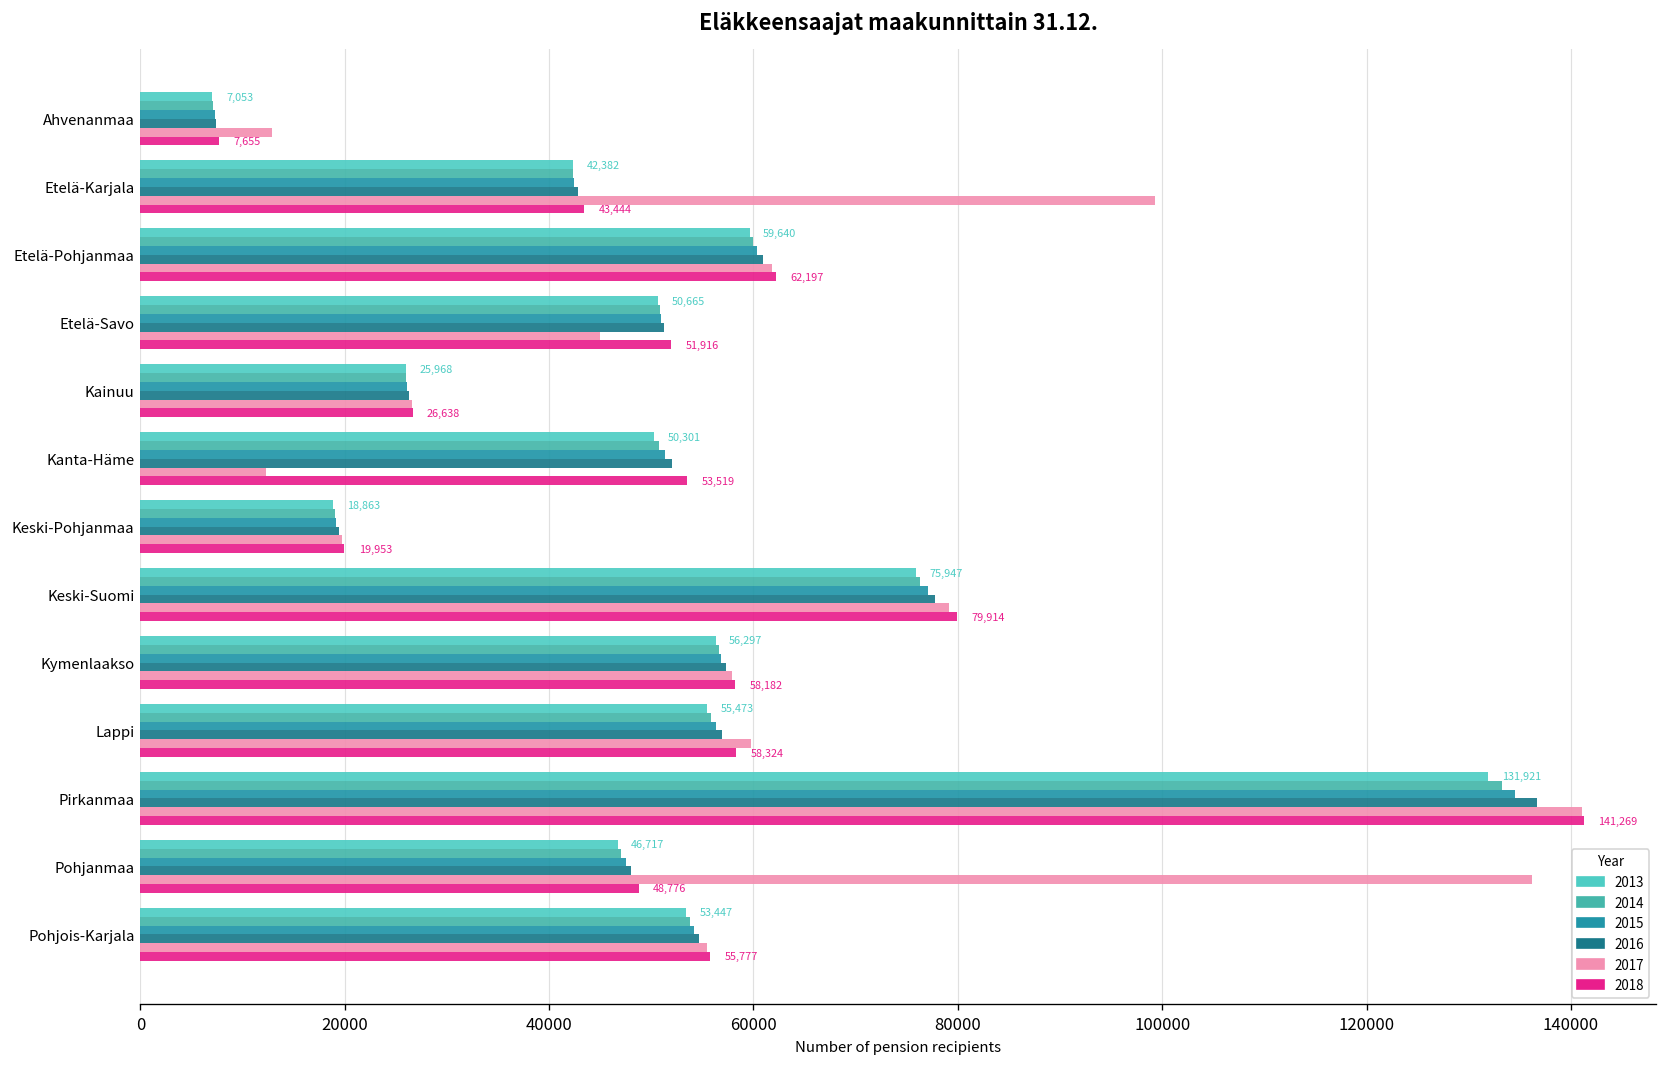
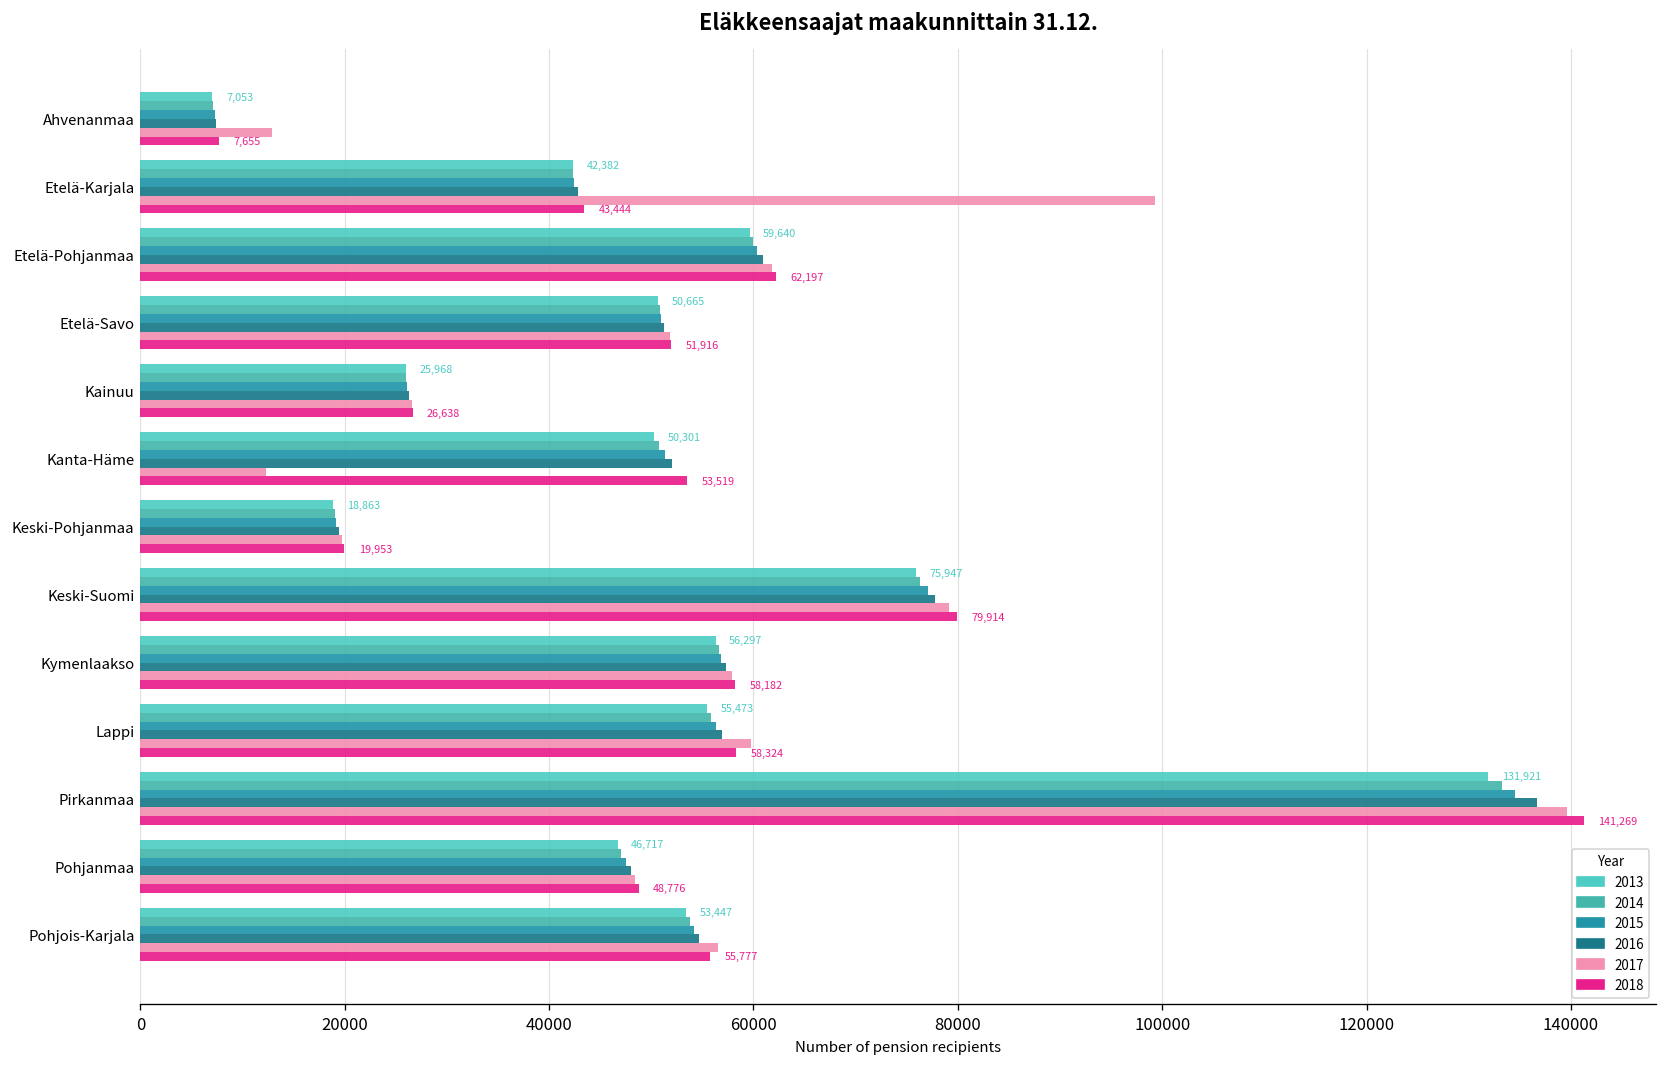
2017, Etelä-Savo: 45000 -> 52000
2017, Pirkanmaa: 141000 -> 140000
2017, Pohjanmaa: 136000 -> 48000
2017, Pohjois-Karjala: 55000 -> 57000
